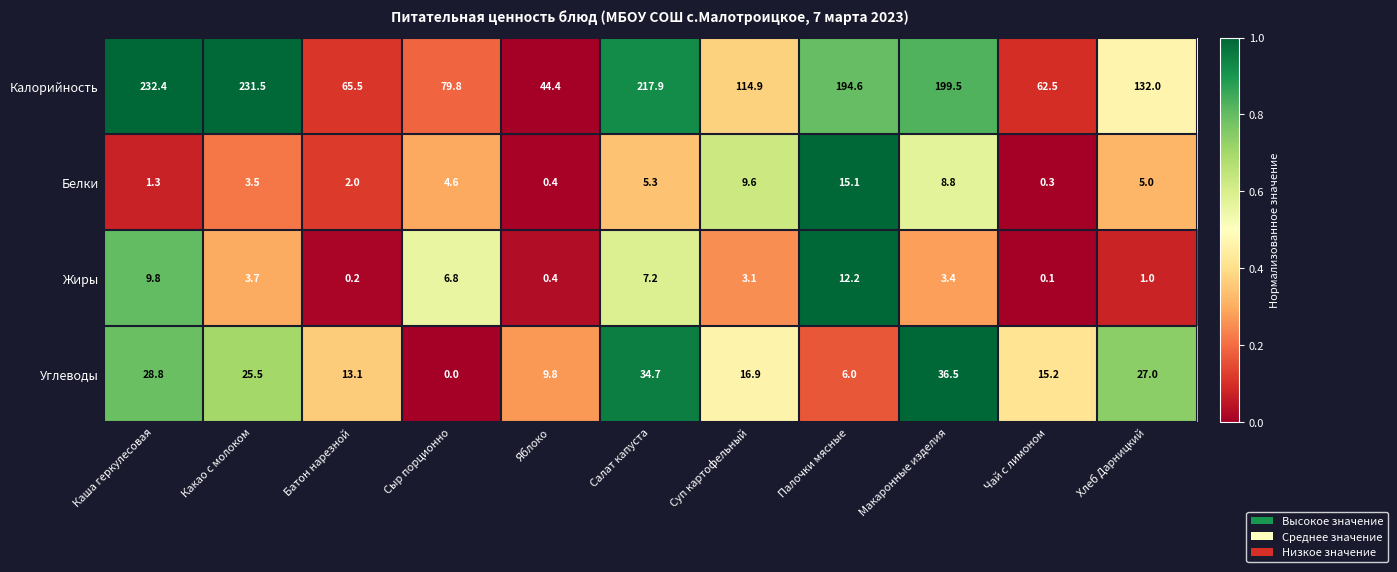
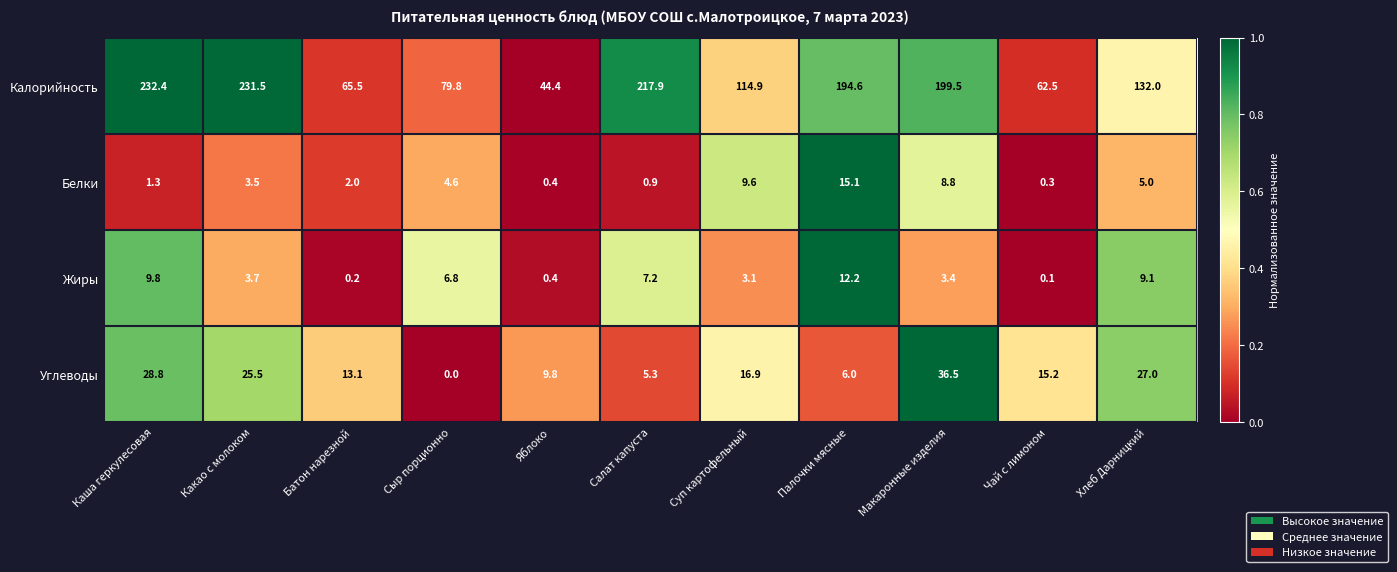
Белки, Салат капуста: 5.3 -> 0.9
Жиры, Хлеб Дарницкий: 1.0 -> 9.1
Углеводы, Салат капуста: 34.7 -> 5.3
